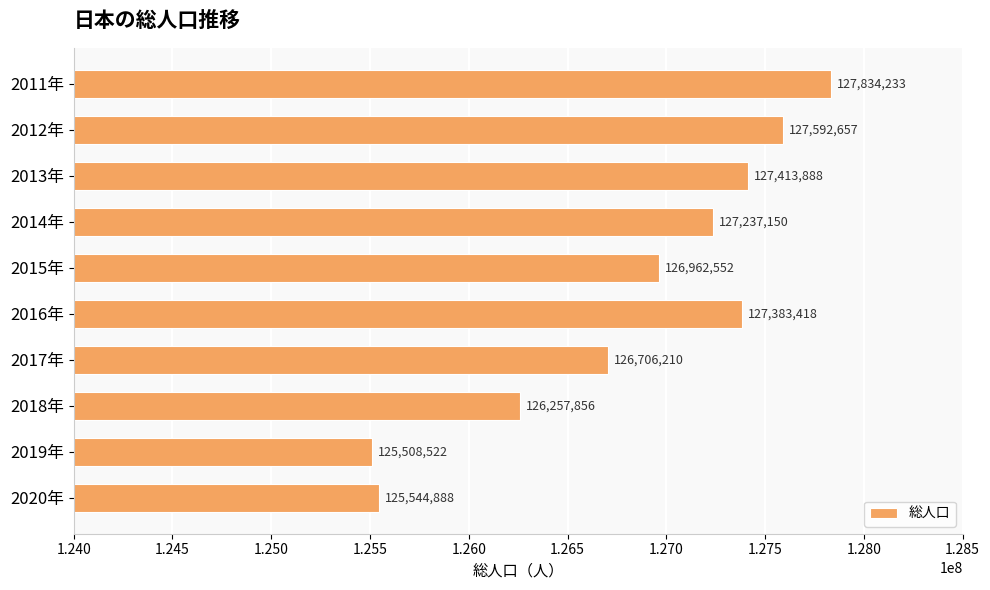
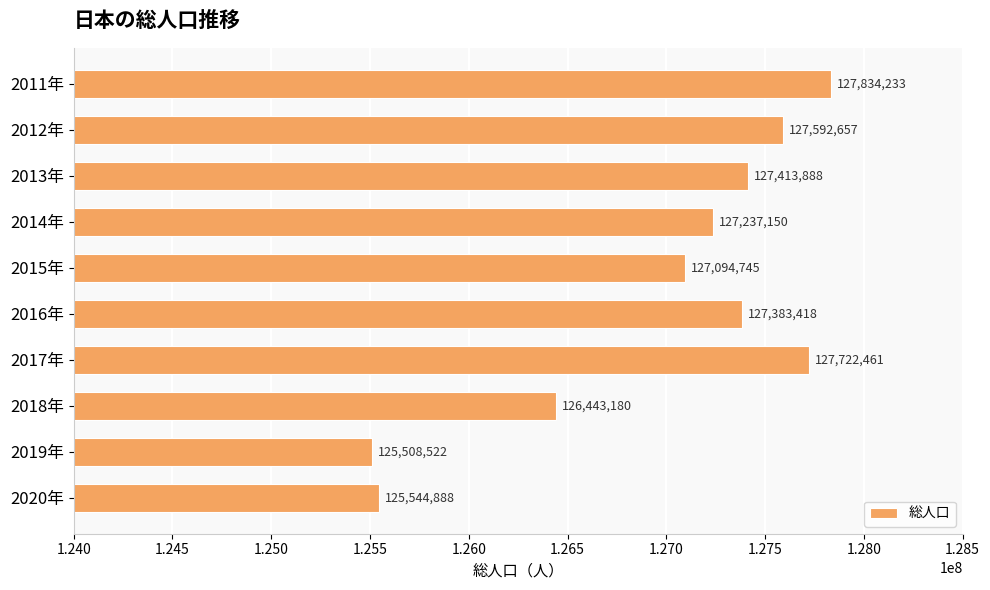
2015年: 126,962,552 -> 127,094,745
2017年: 126,706,210 -> 127,722,461
2018年: 126,257,856 -> 126,443,180
